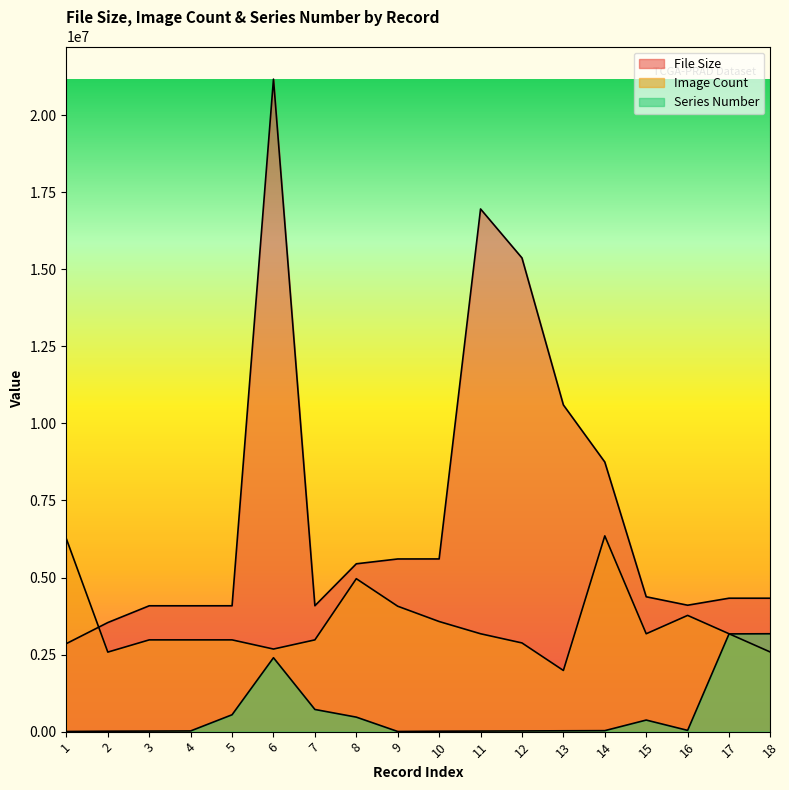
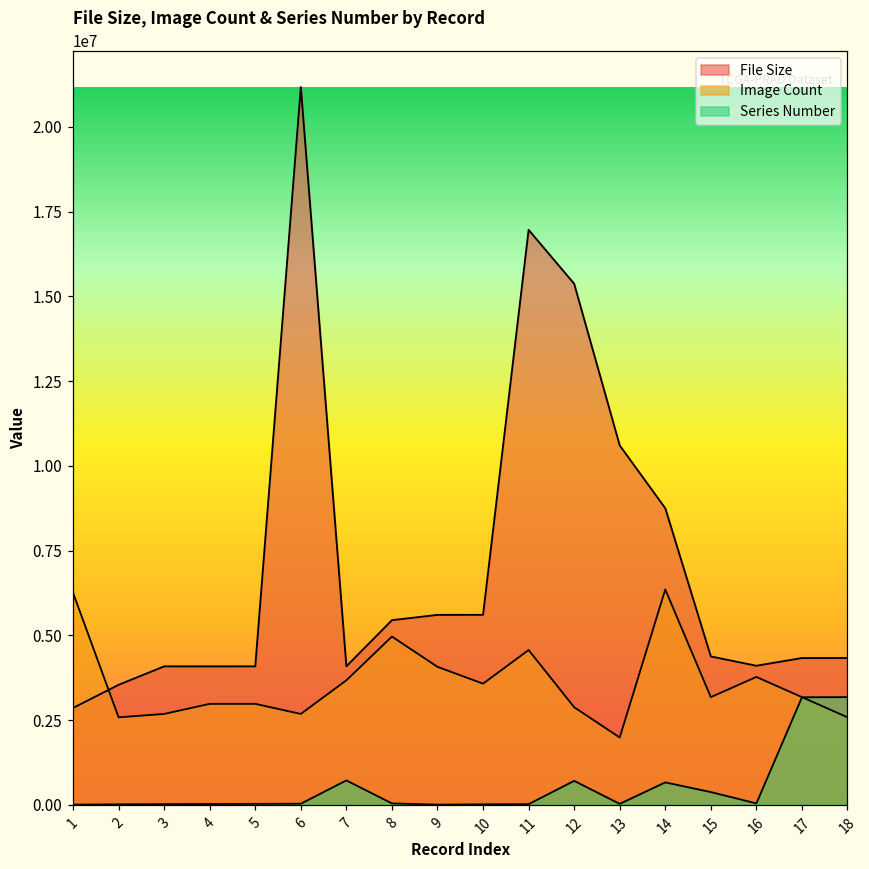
Image Count, 3: 3000000 -> 2700000
Series Number, 5: 500000 -> 0
Series Number, 6: 2400000 -> 0
Image Count, 7: 3000000 -> 3700000
Series Number, 8: 500000 -> 0
Image Count, 11: 3200000 -> 4600000
Series Number, 12: 0 -> 700000
Series Number, 14: 0 -> 700000
